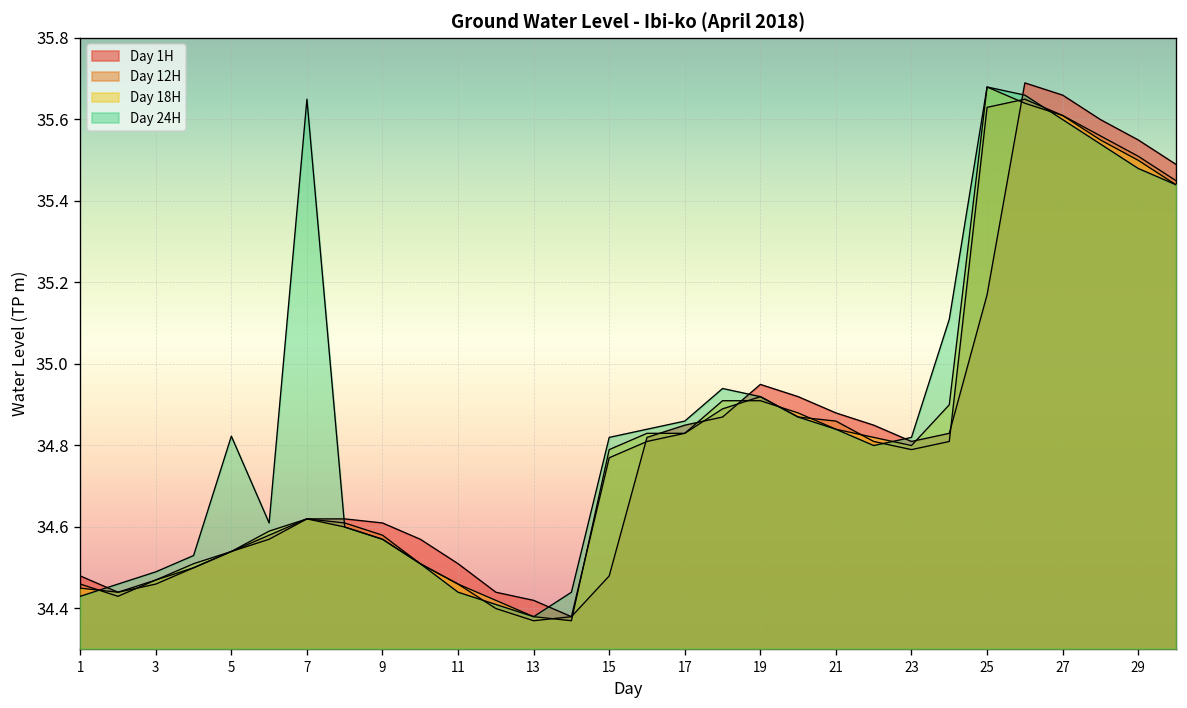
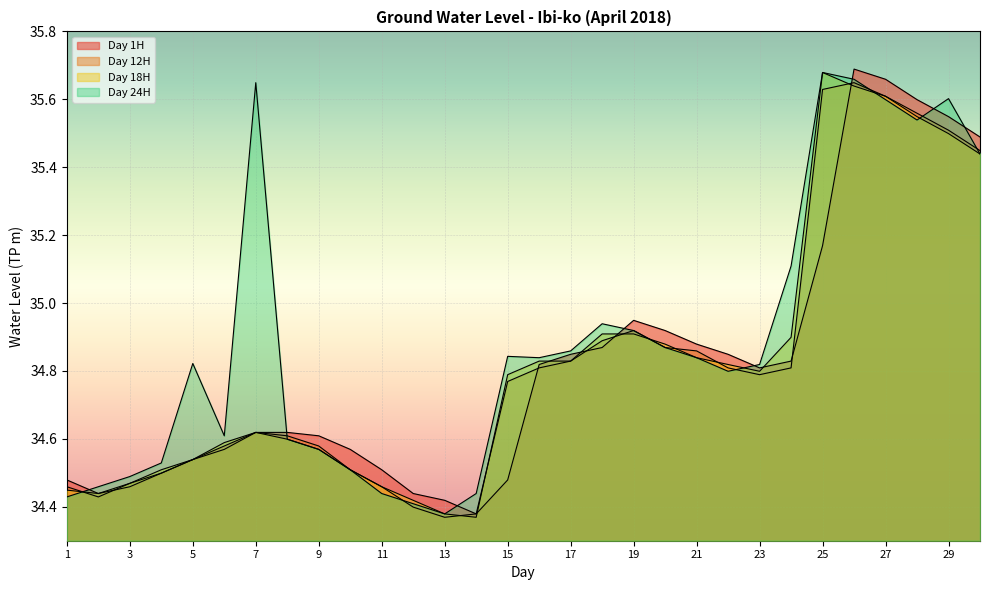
Day 24H, 15: 34.82 -> 34.84
Day 24H, 29: 35.48 -> 35.60
